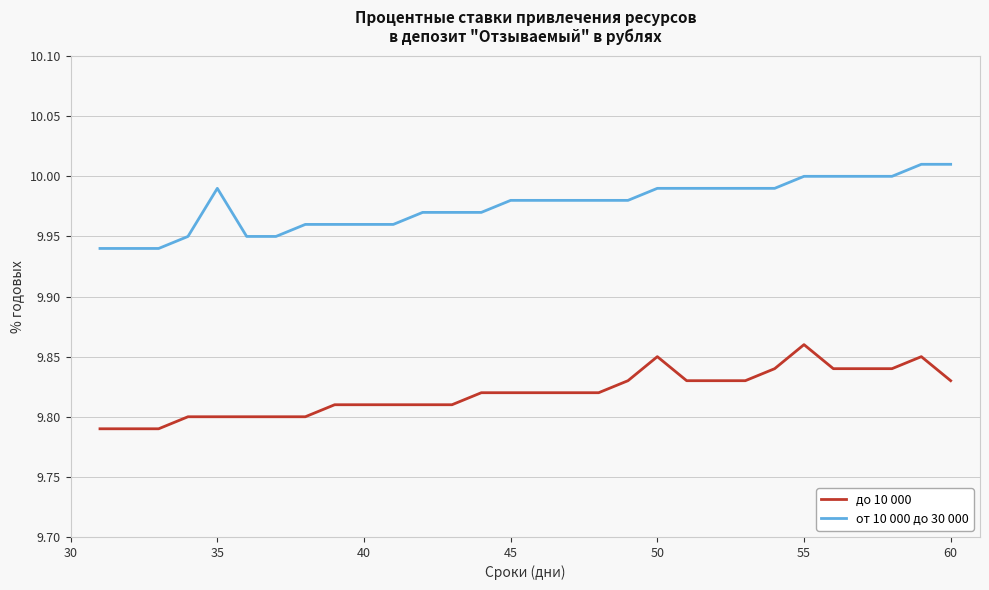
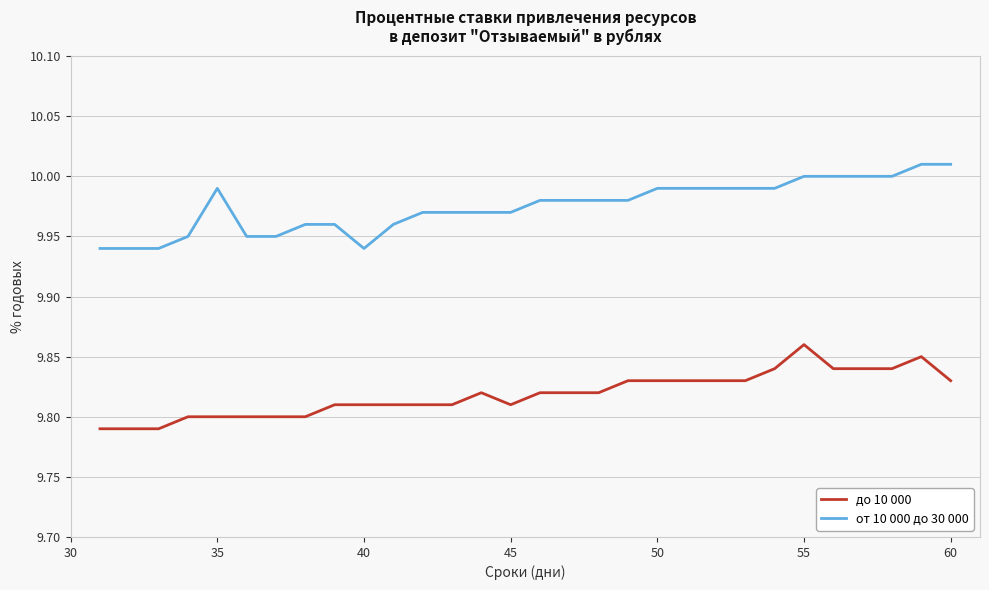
от 10 000 до 30 000, 40: 9.96 -> 9.94
до 10 000, 45: 9.82 -> 9.81
от 10 000 до 30 000, 45: 9.98 -> 9.97
до 10 000, 50: 9.85 -> 9.83
